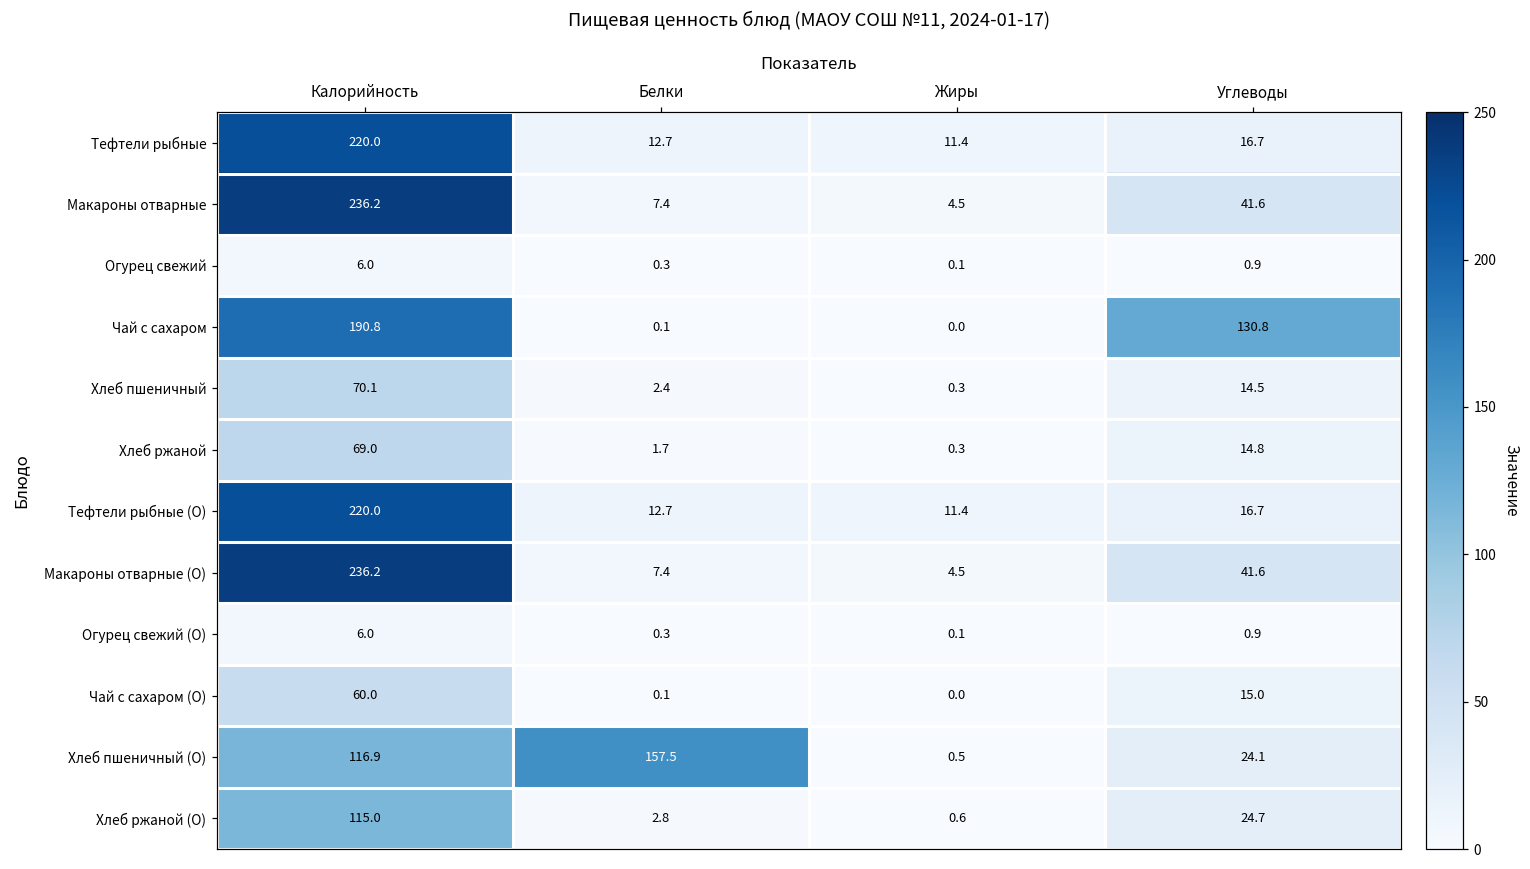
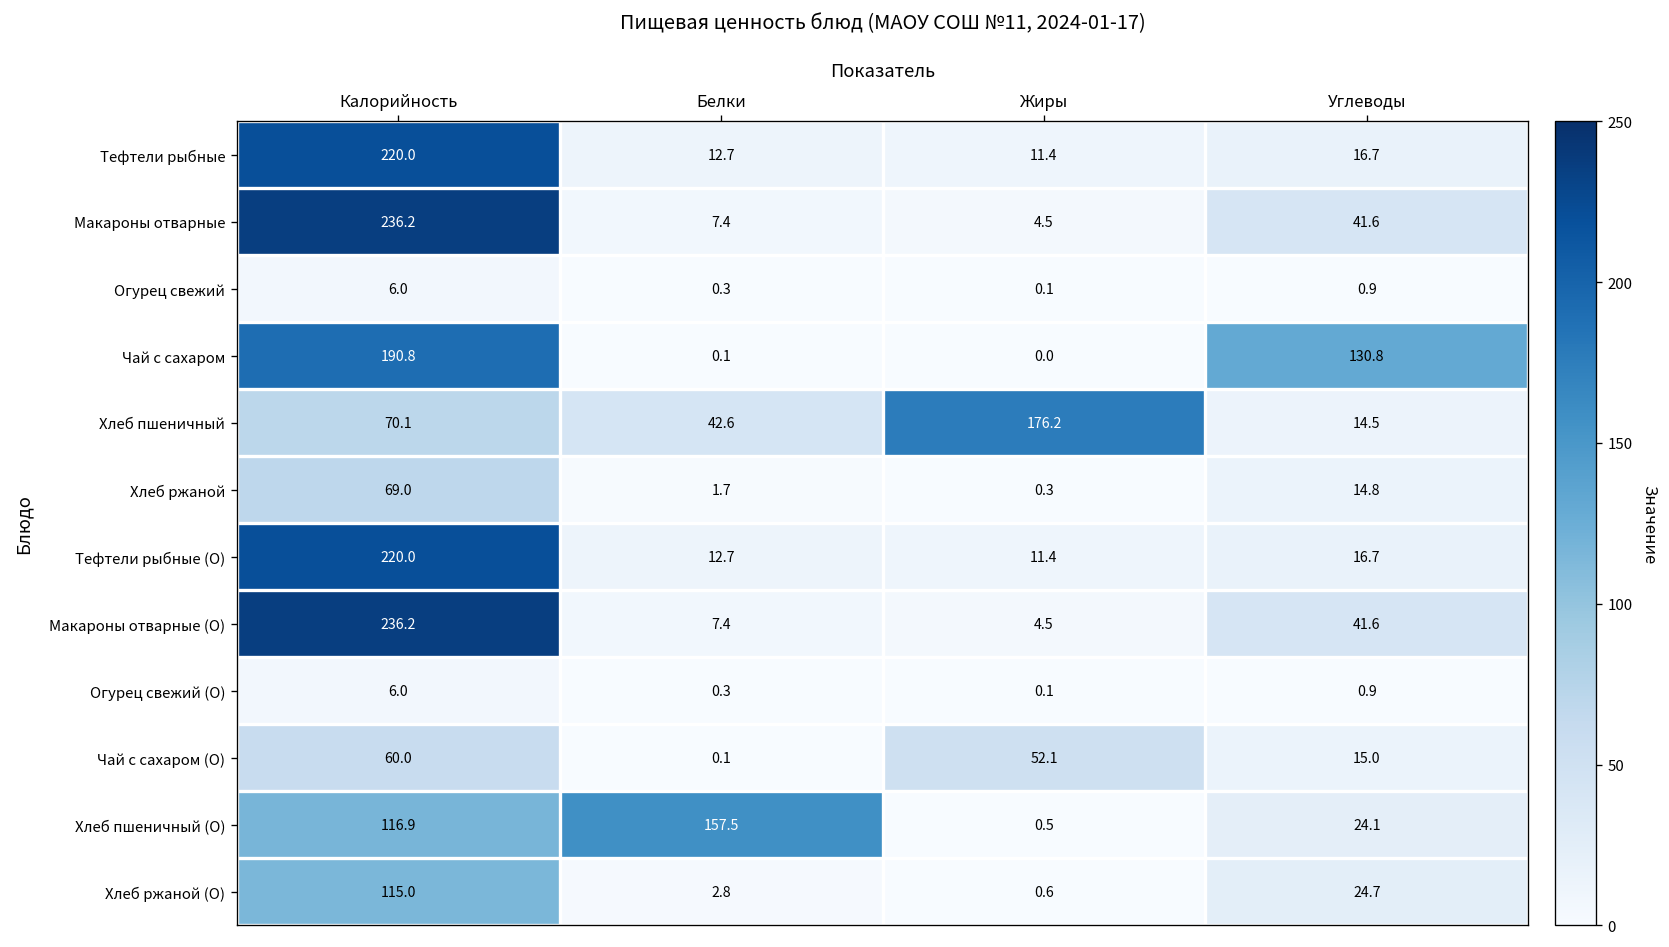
Хлеб пшеничный, Белки: 2.4 -> 42.6
Хлеб пшеничный, Жиры: 0.3 -> 176.2
Чай с сахаром (О), Жиры: 0.0 -> 52.1
